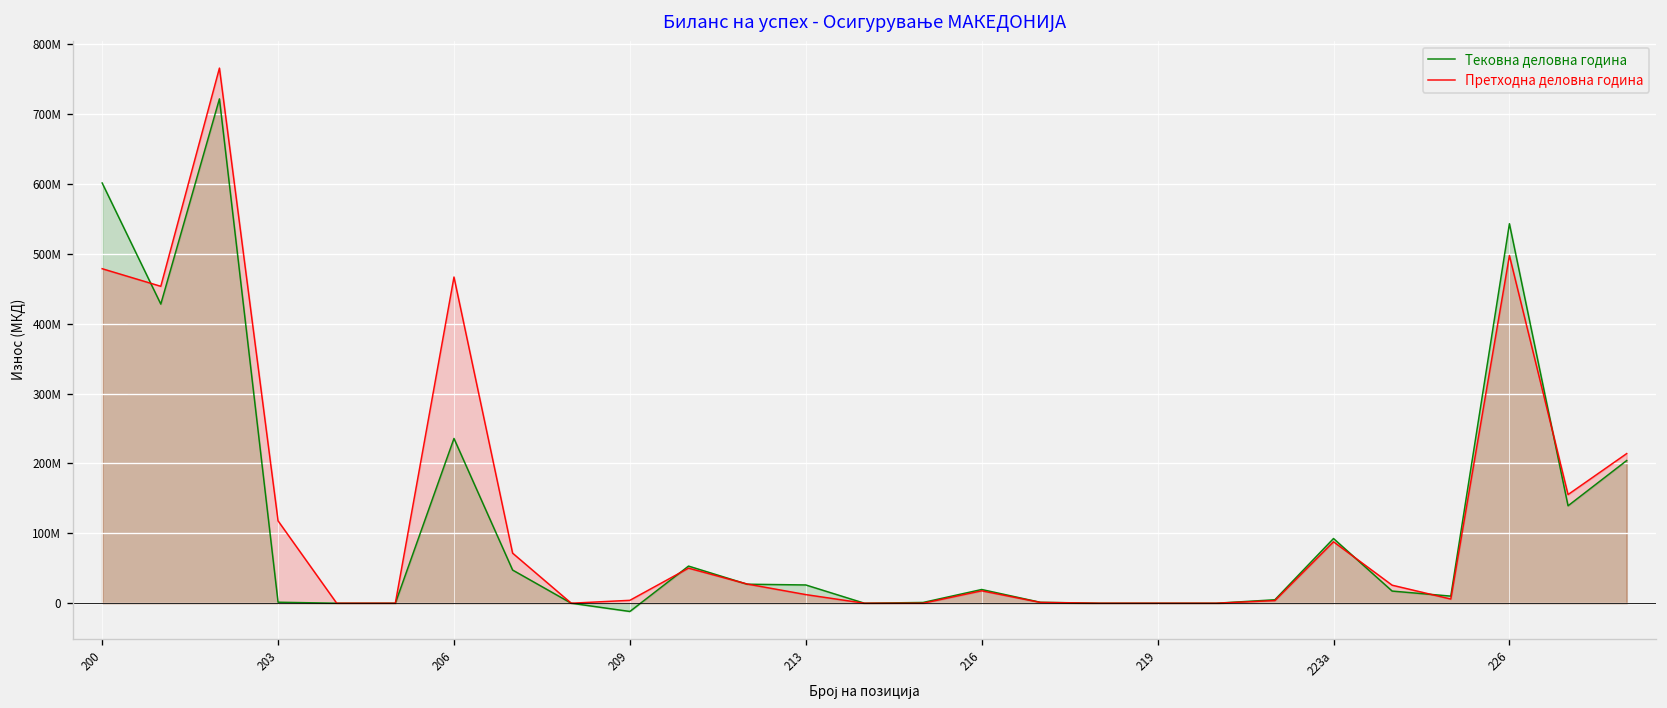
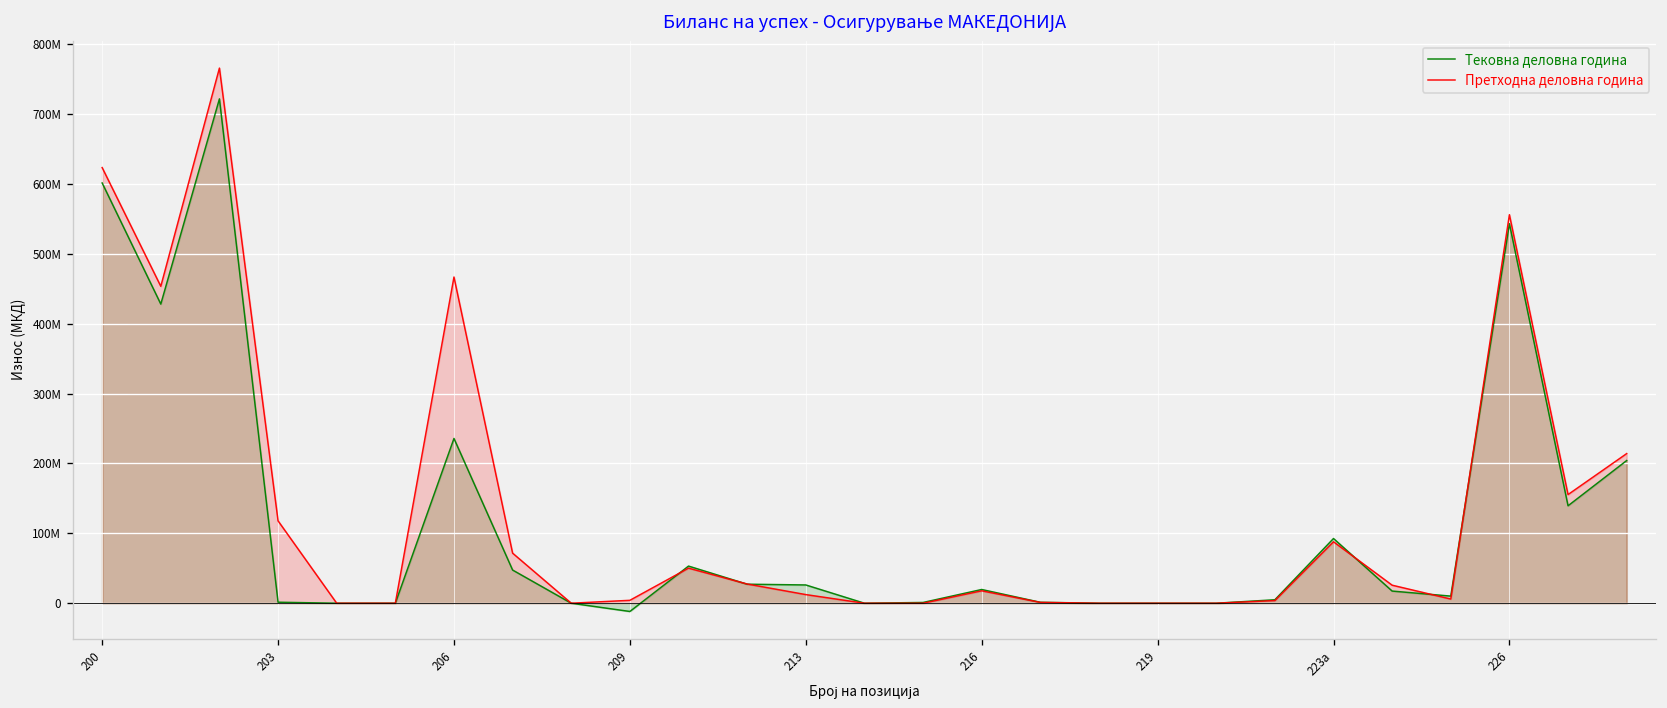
Претходна деловна година, 200: 480000000 -> 620000000
Претходна деловна година, 226: 500000000 -> 560000000
